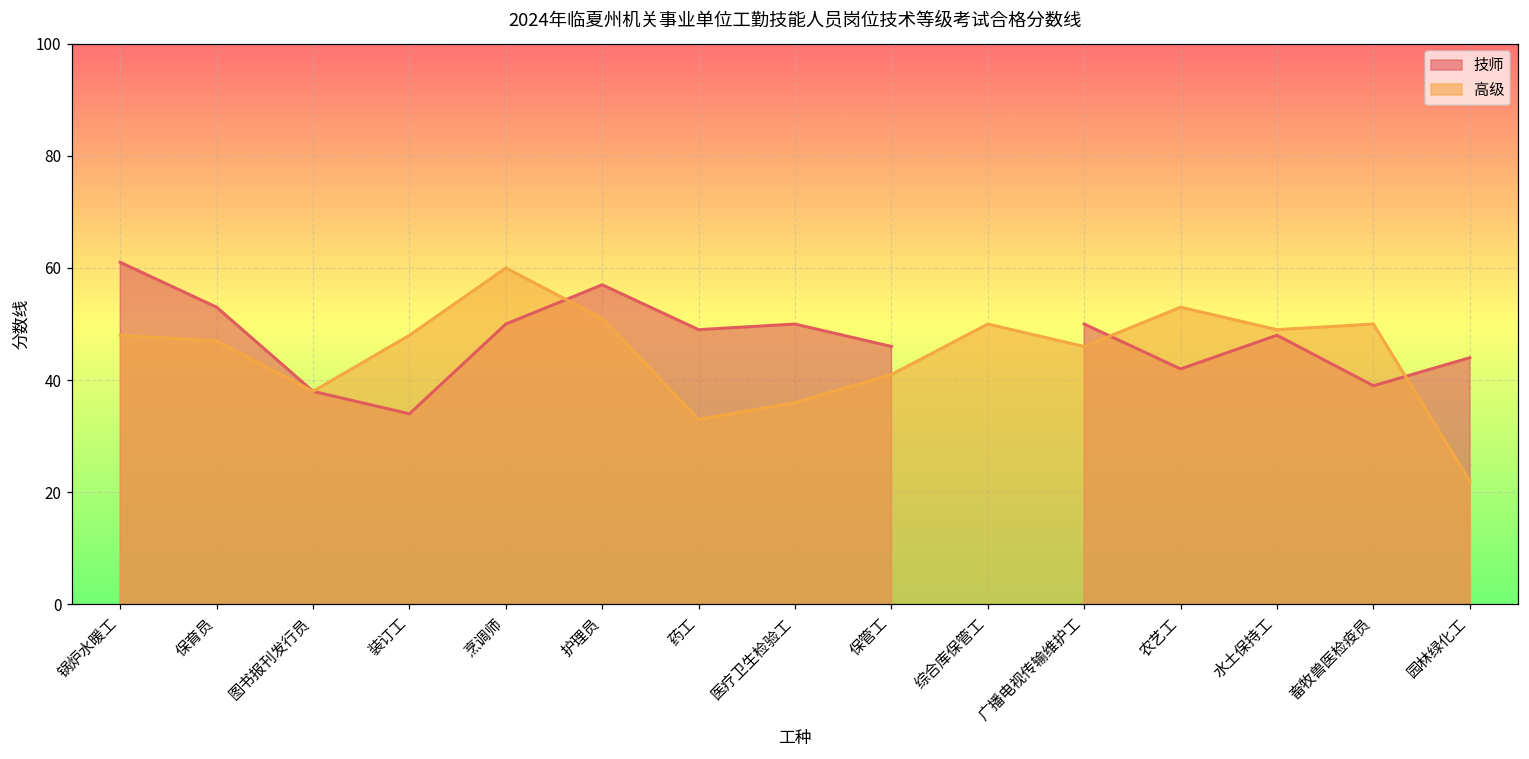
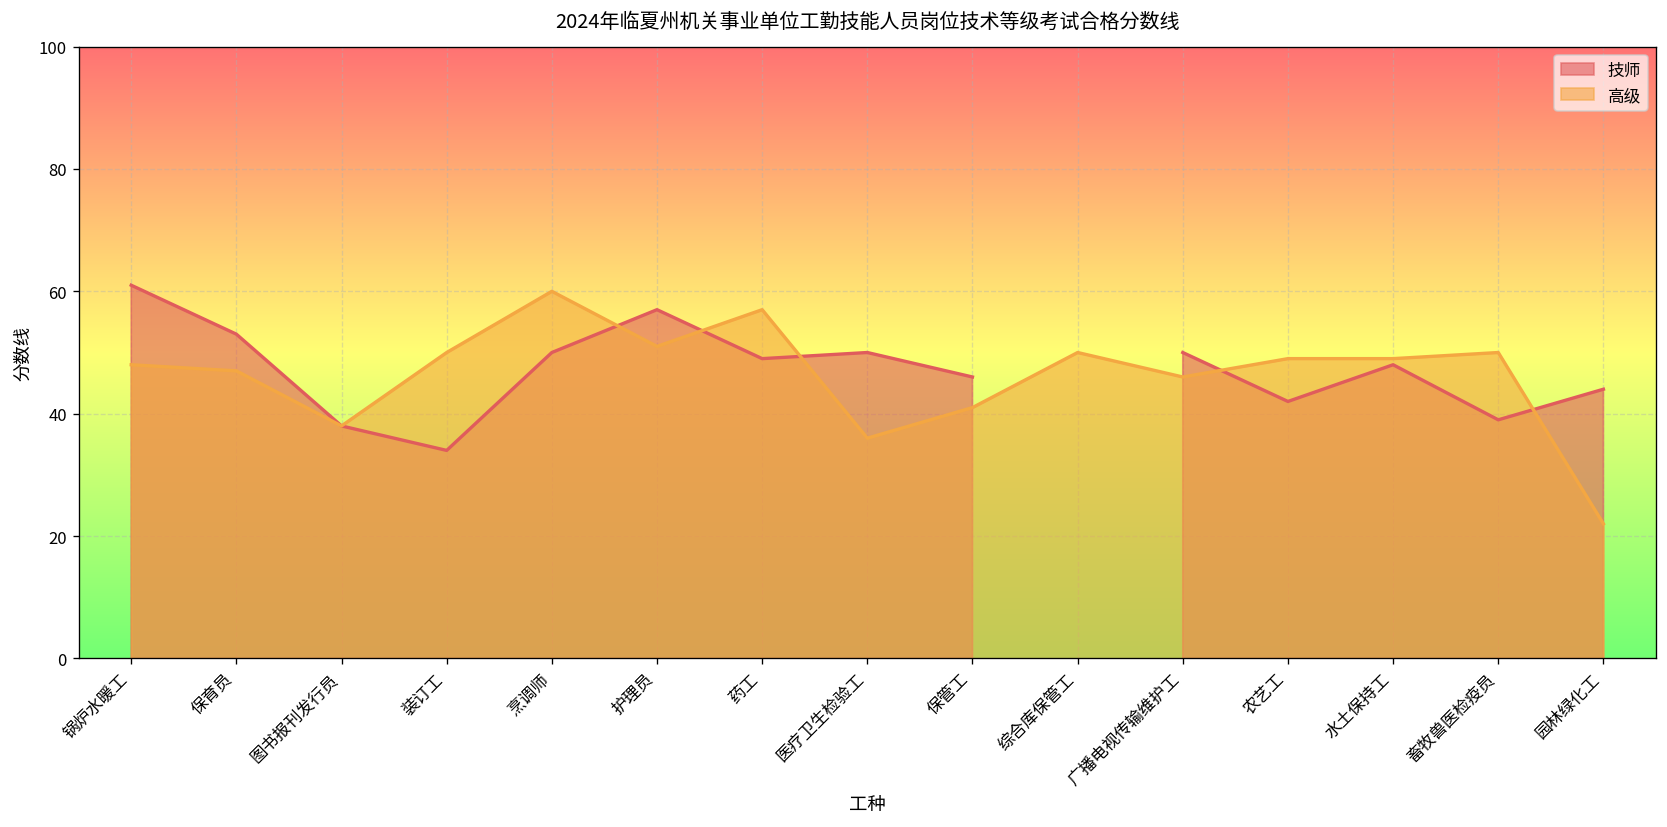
高级, 装订工: 48 -> 50
高级, 药工: 33 -> 57
高级, 农艺工: 53 -> 49
